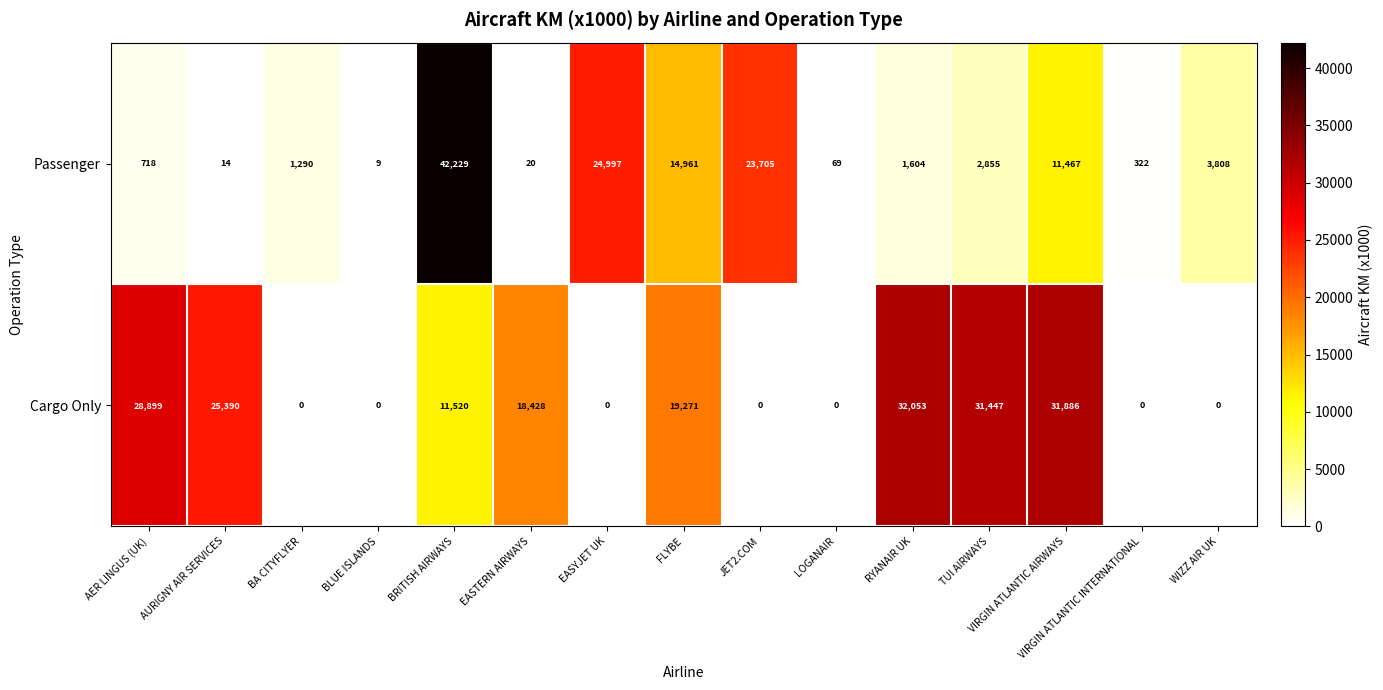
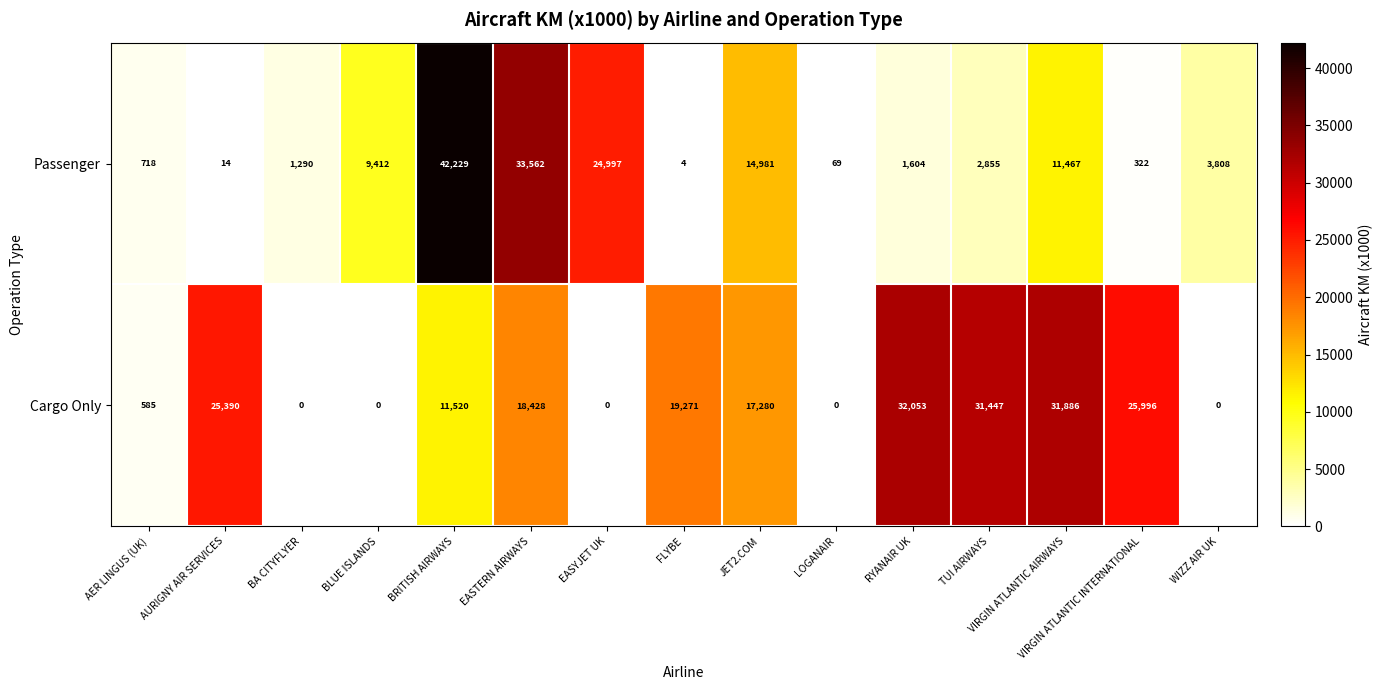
Passenger, BLUE ISLANDS: 9 -> 9,412
Passenger, EASTERN AIRWAYS: 20 -> 33,562
Passenger, FLYBE: 14,961 -> 4
Passenger, JET2.COM: 23,705 -> 14,981
Cargo Only, AER LINGUS (UK): 28,899 -> 585
Cargo Only, JET2.COM: 0 -> 17,280
Cargo Only, VIRGIN ATLANTIC INTERNATIONAL: 0 -> 25,996
